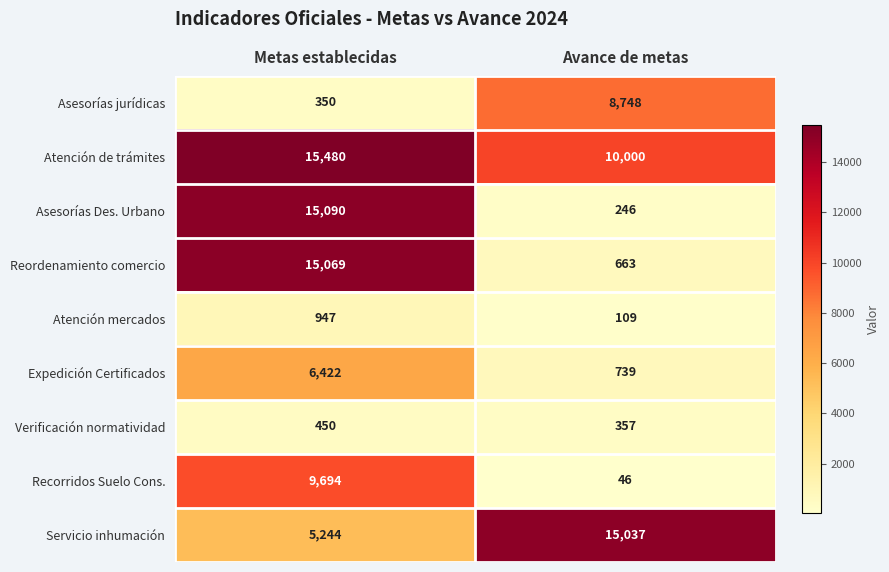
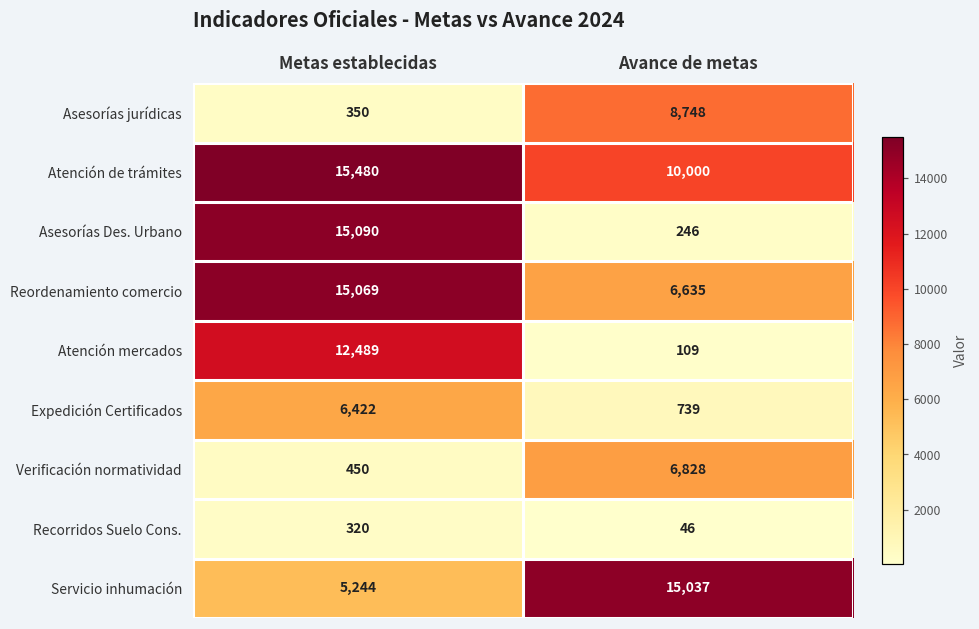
Reordenamiento comercio, Avance de metas: 663 -> 6,635
Atención mercados, Metas establecidas: 947 -> 12,489
Verificación normatividad, Avance de metas: 357 -> 6,828
Recorridos Suelo Cons., Metas establecidas: 9,694 -> 320
